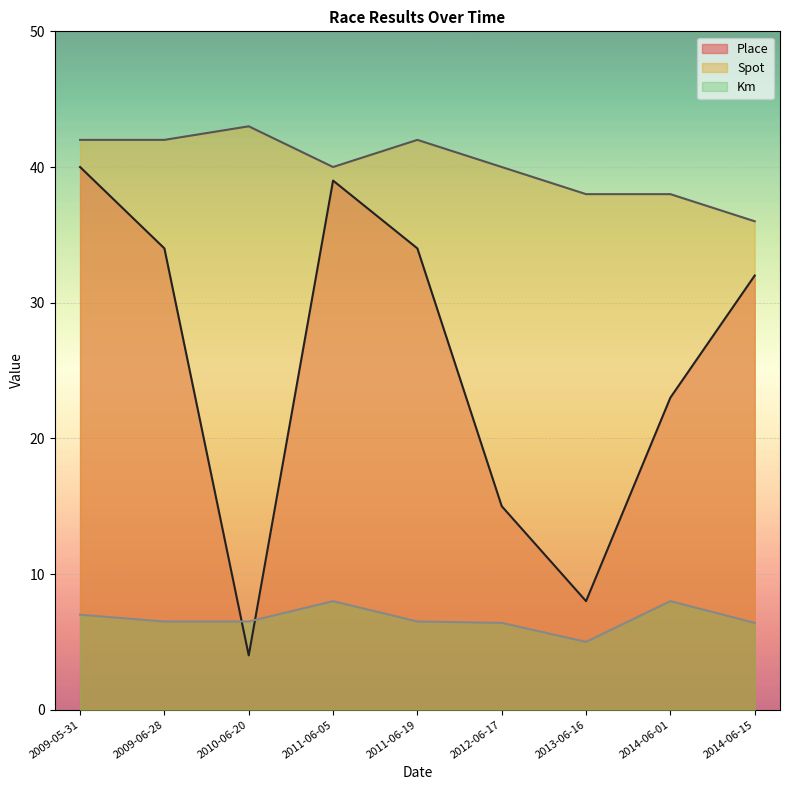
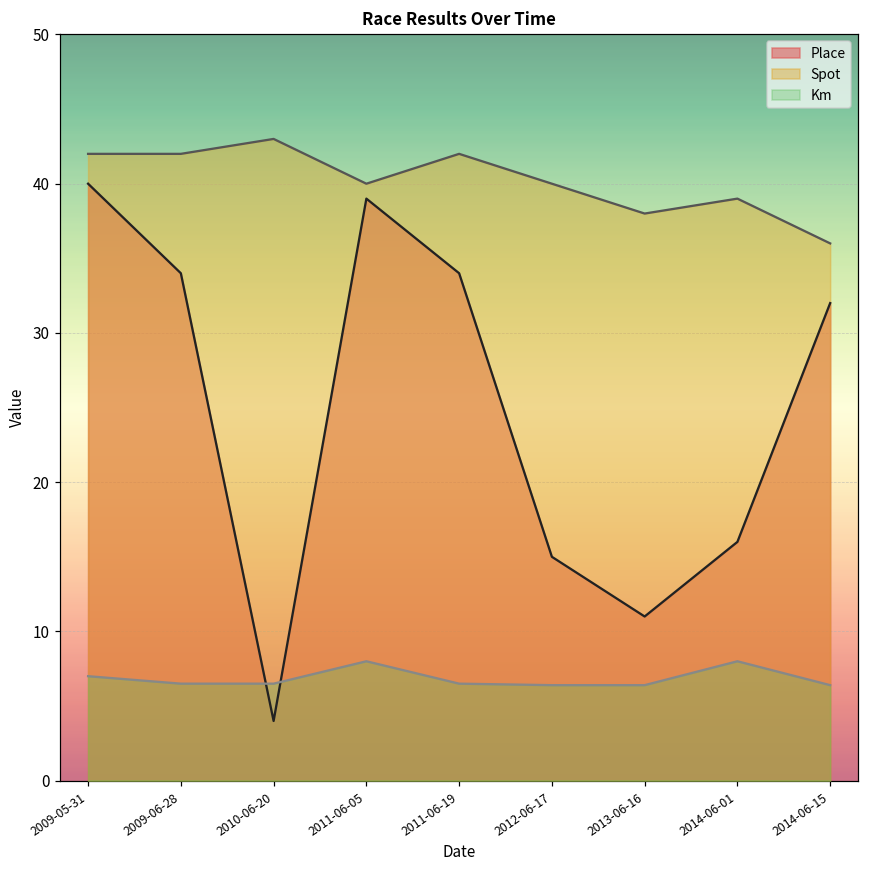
Place, 2013-06-16: 8 -> 11
Km, 2013-06-16: 5.0 -> 6.4
Place, 2014-06-01: 23 -> 16
Spot, 2014-06-01: 38 -> 39
